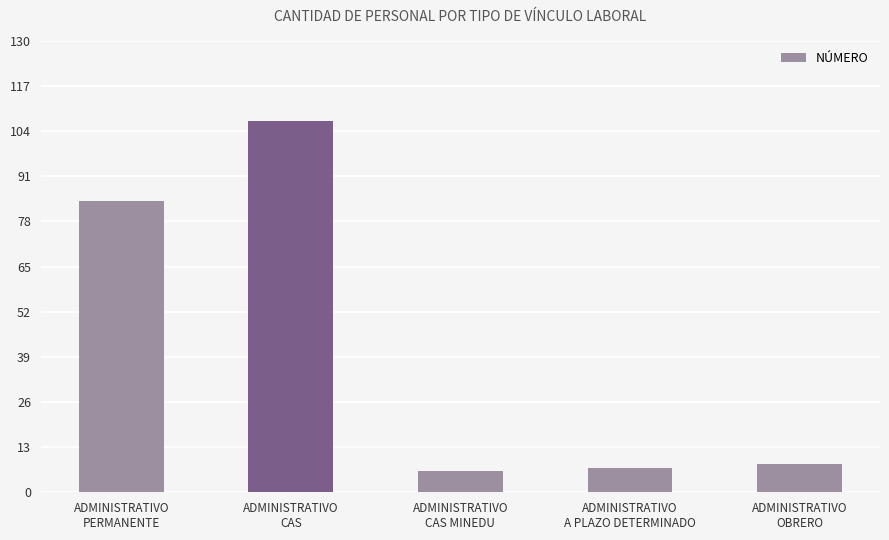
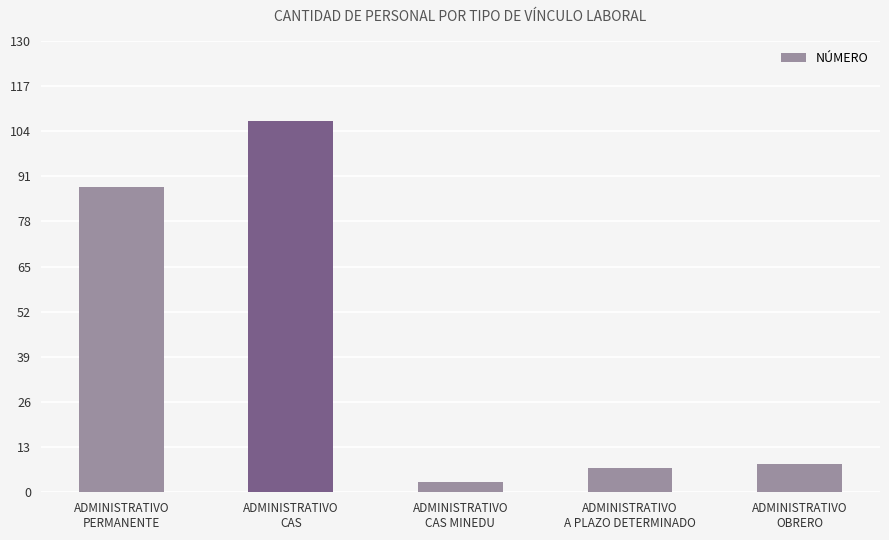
ADMINISTRATIVO PERMANENTE: 84 -> 88
ADMINISTRATIVO CAS MINEDU: 6 -> 3
